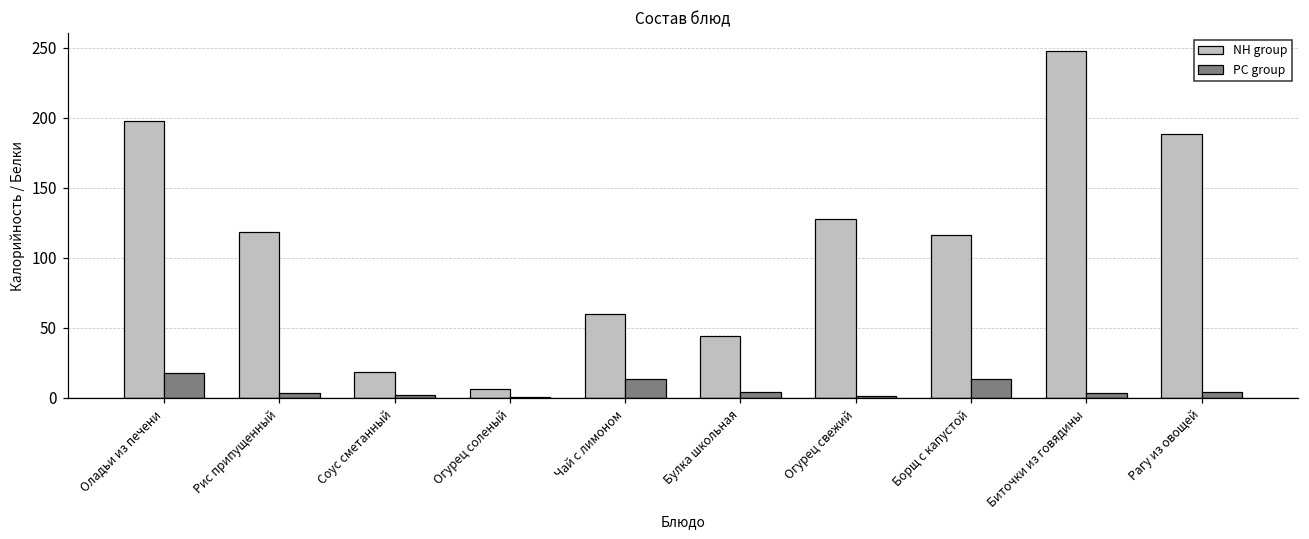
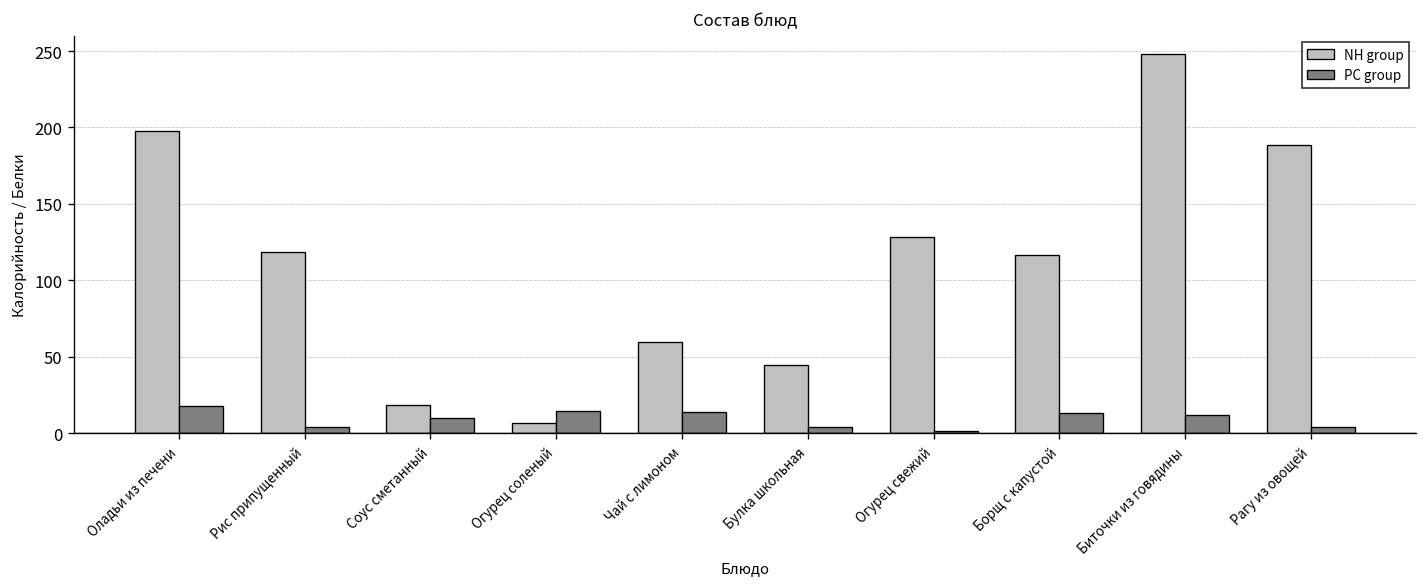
PC group, Соус сметанный: 2 -> 10
PC group, Огурец соленый: 0 -> 15
PC group, Биточки из говядины: 3 -> 12
